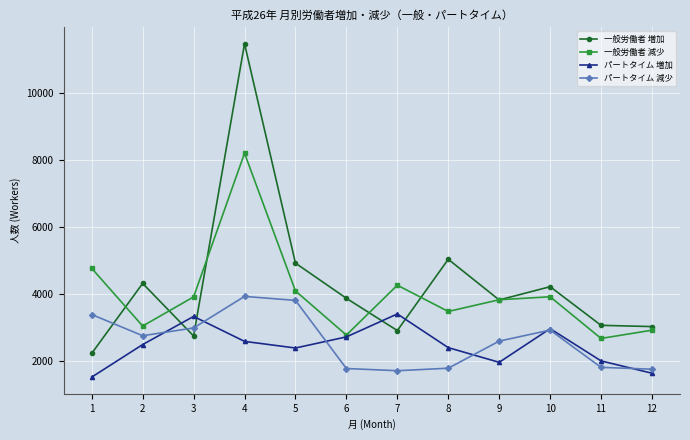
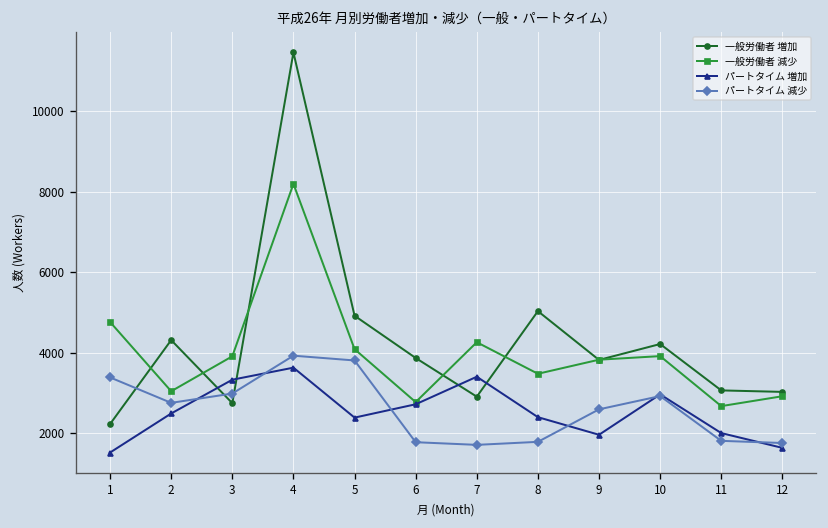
パートタイム 増加, 4: 2600 -> 3600
